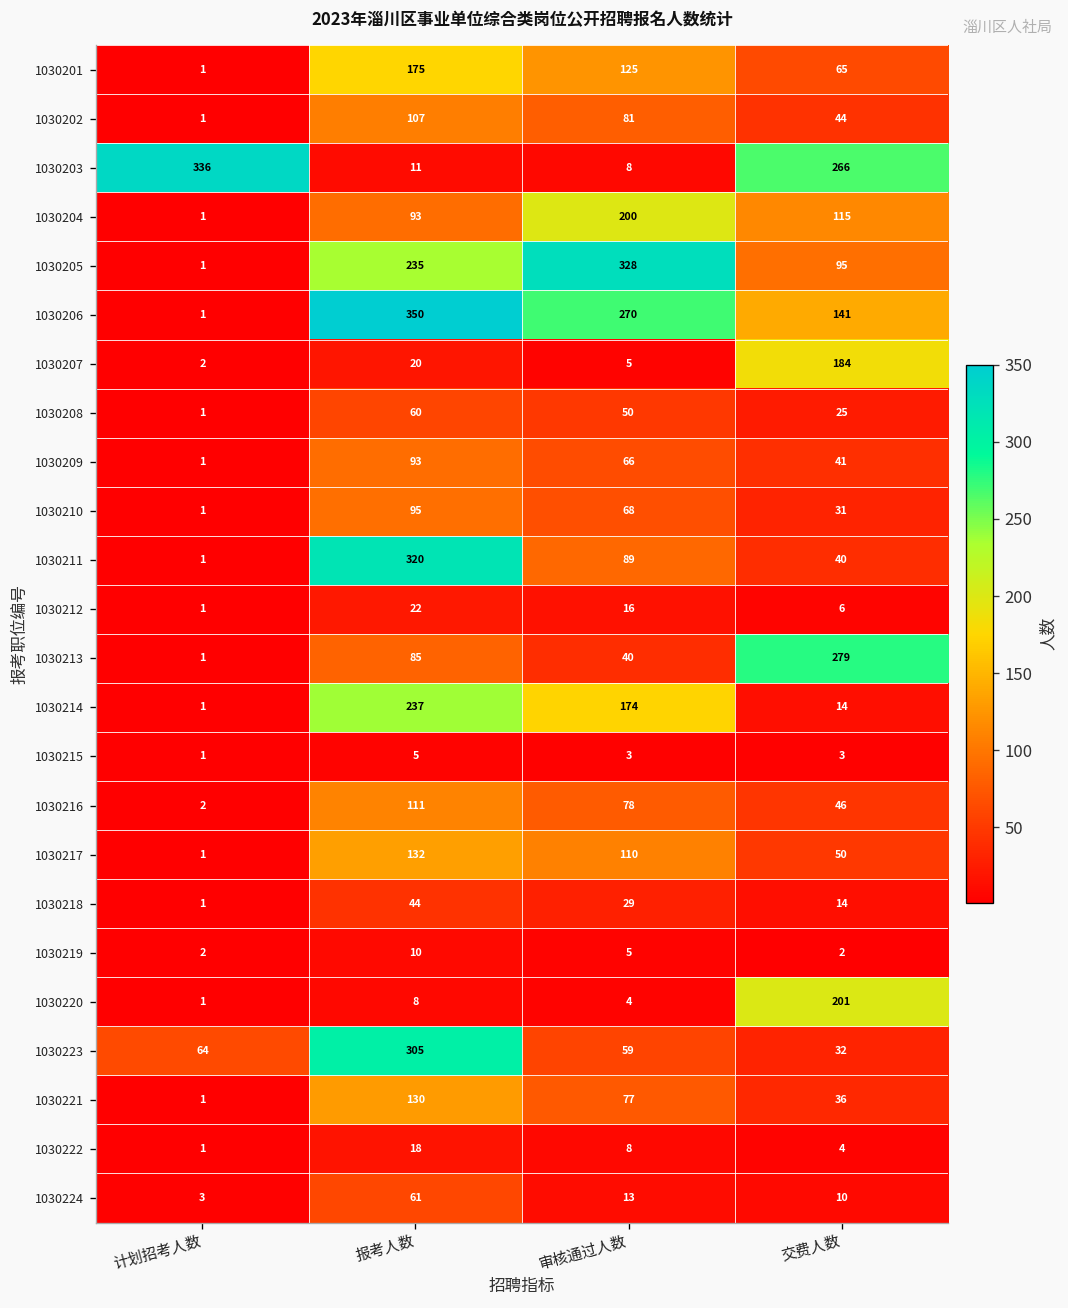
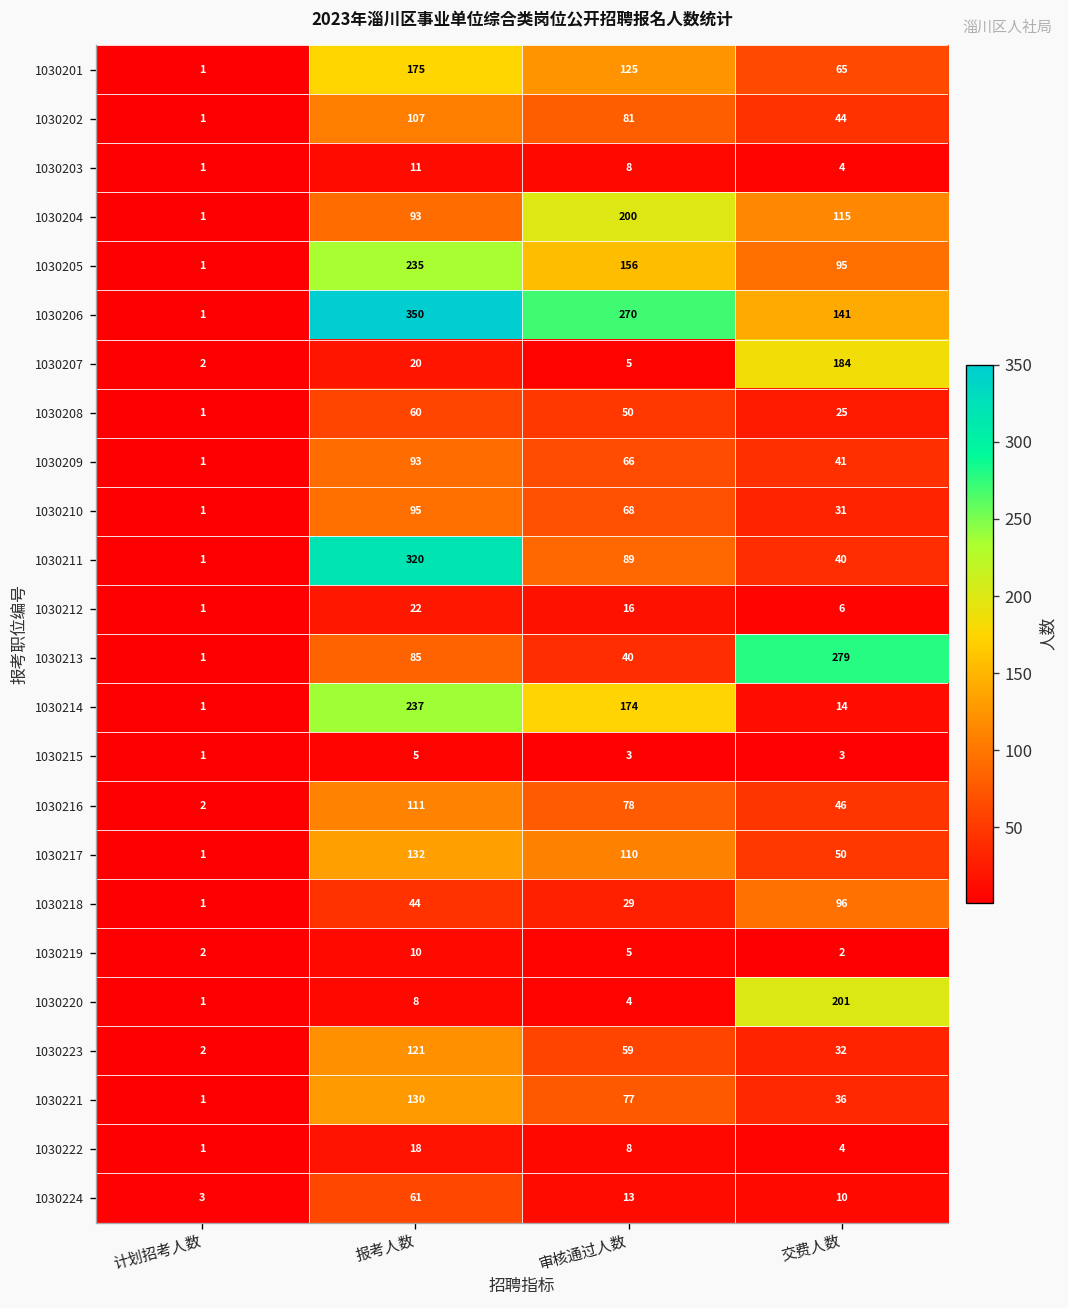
1030203, 计划招考人数: 336 -> 1
1030203, 交费人数: 266 -> 4
1030205, 审核通过人数: 328 -> 156
1030218, 交费人数: 14 -> 96
1030223, 计划招考人数: 64 -> 2
1030223, 报考人数: 305 -> 121
